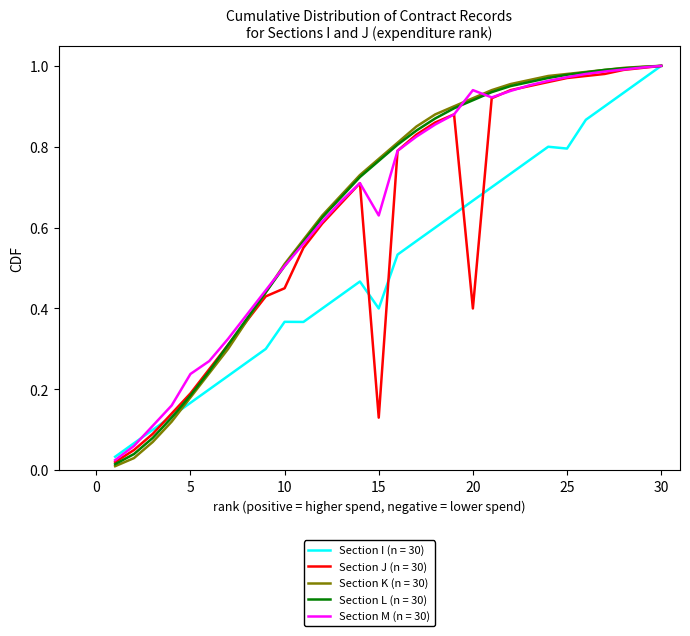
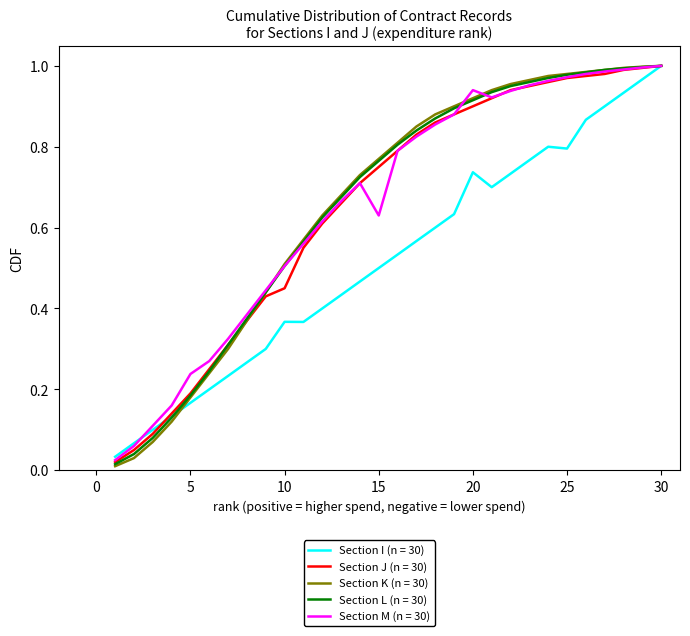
Section I (n = 30), 15: 0.4 -> 0.5
Section J (n = 30), 15: 0.13 -> 0.75
Section I (n = 30), 20: 0.67 -> 0.74
Section J (n = 30), 20: 0.4 -> 0.9
